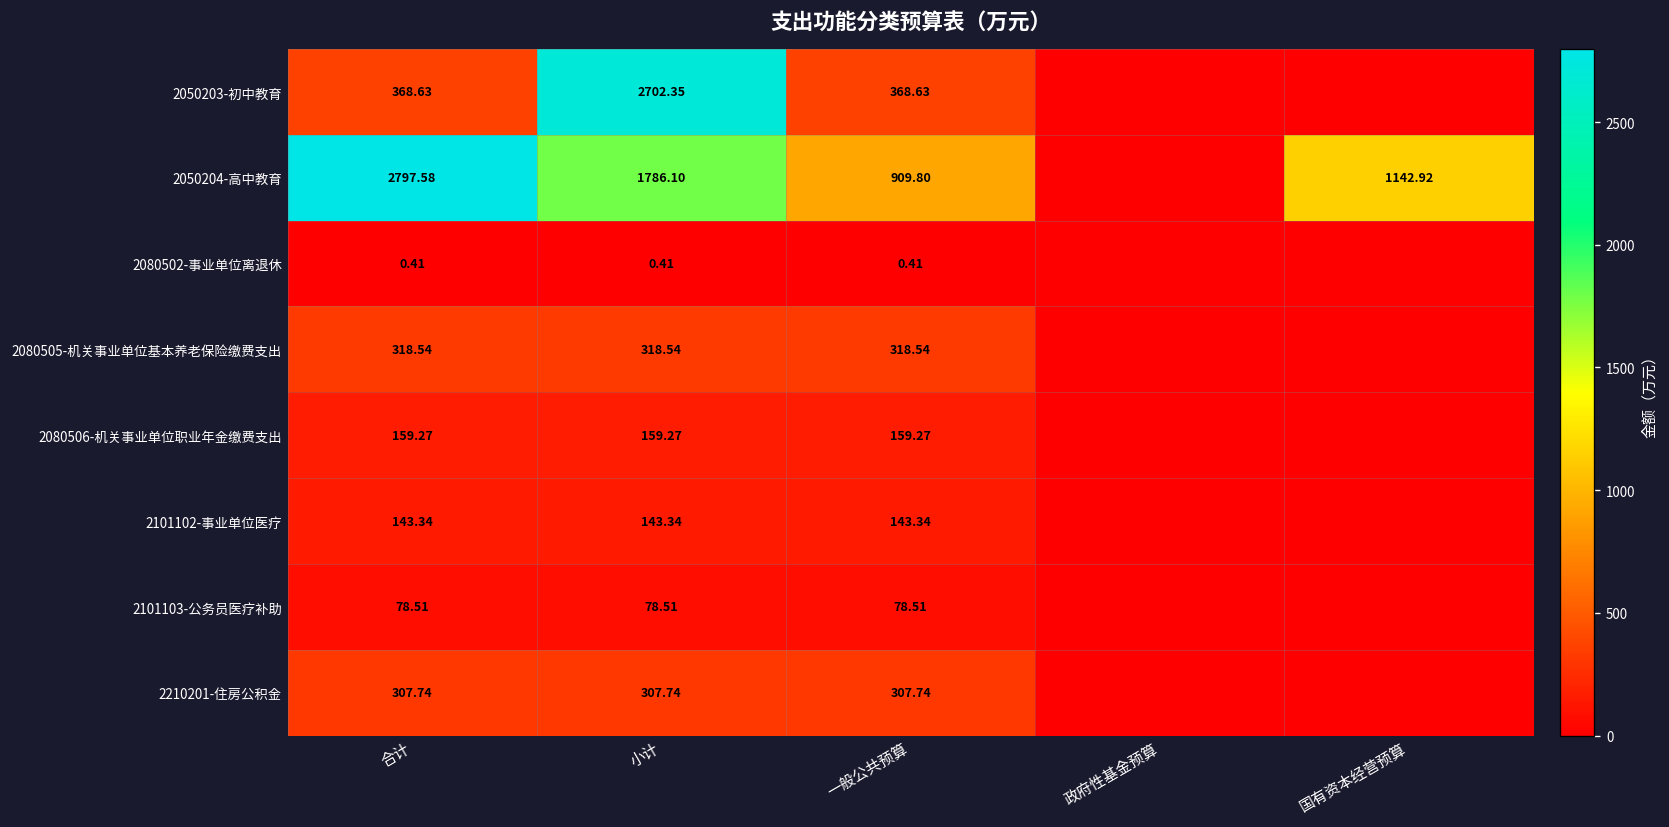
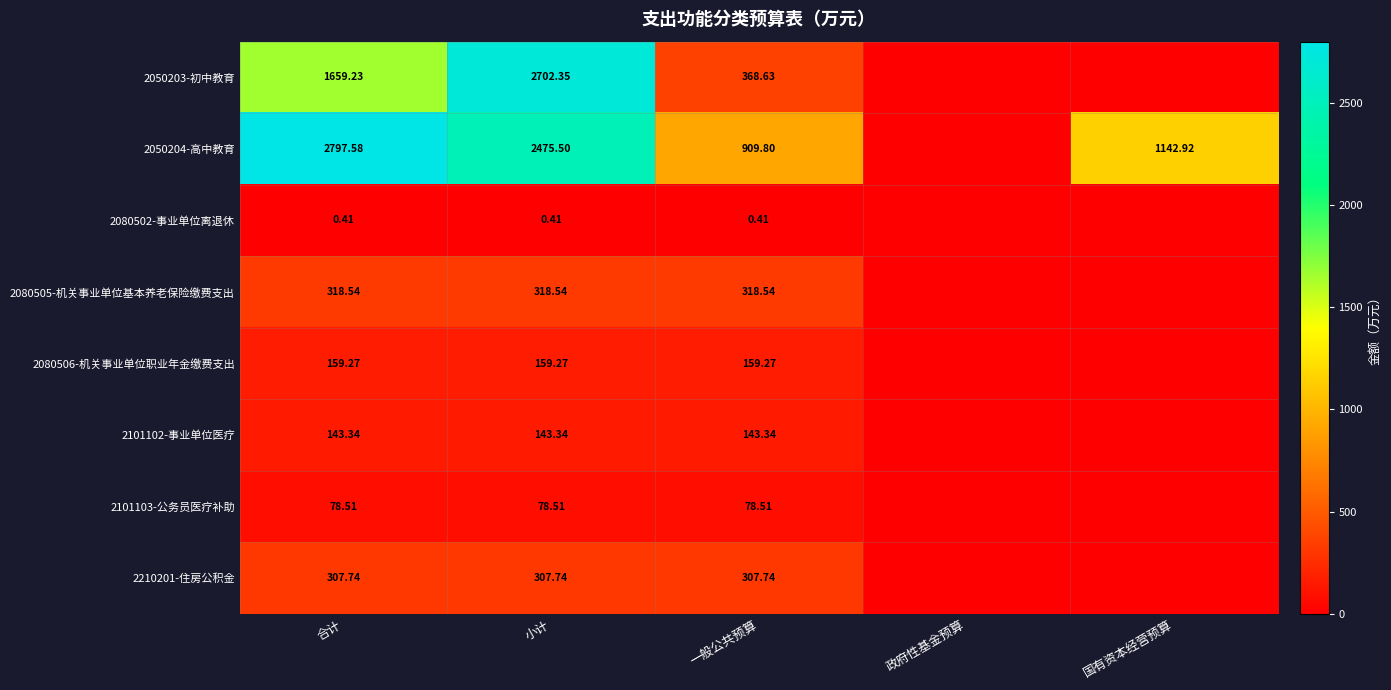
2050203-初中教育, 合计: 368.63 -> 1659.23
2050204-高中教育, 小计: 1786.10 -> 2475.50
